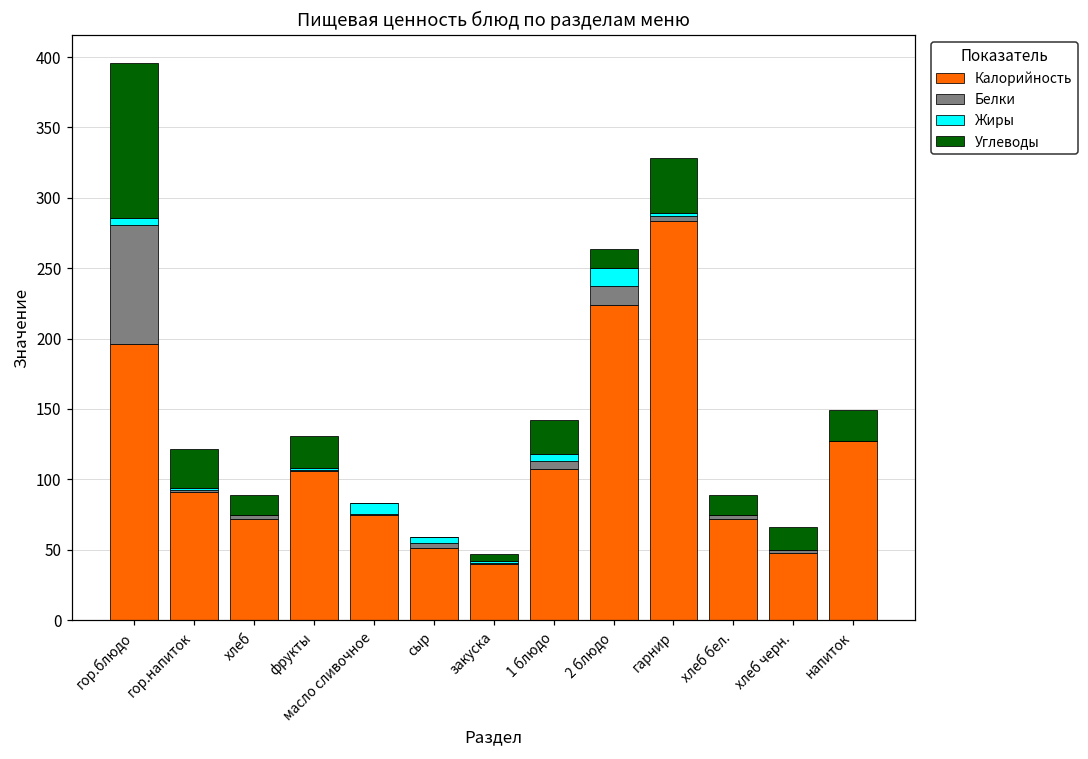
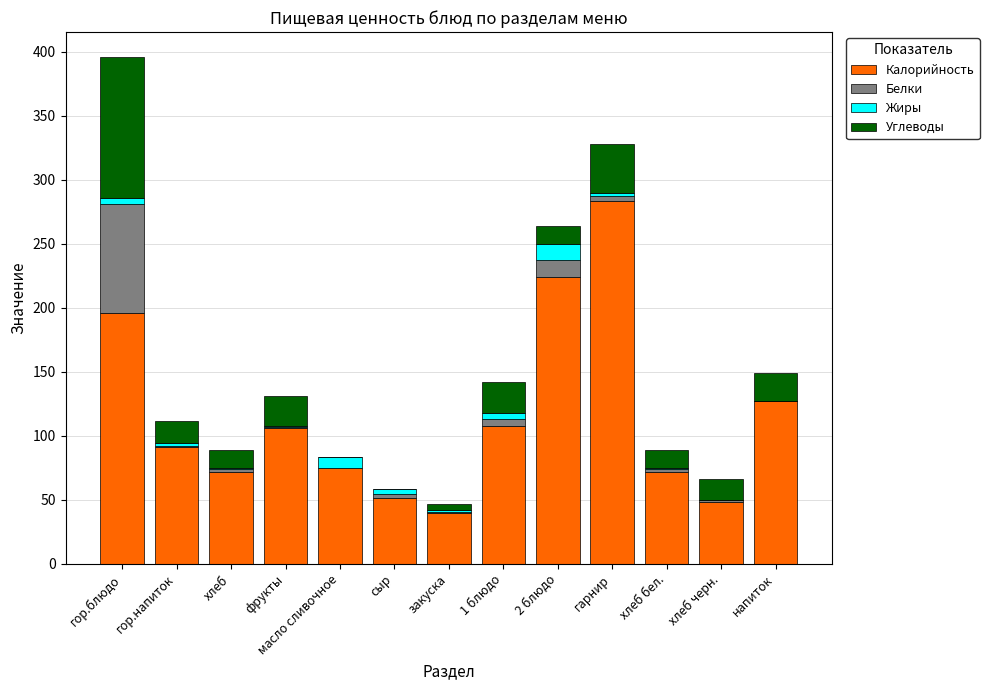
Углеводы, гор.напиток: 28 -> 18
